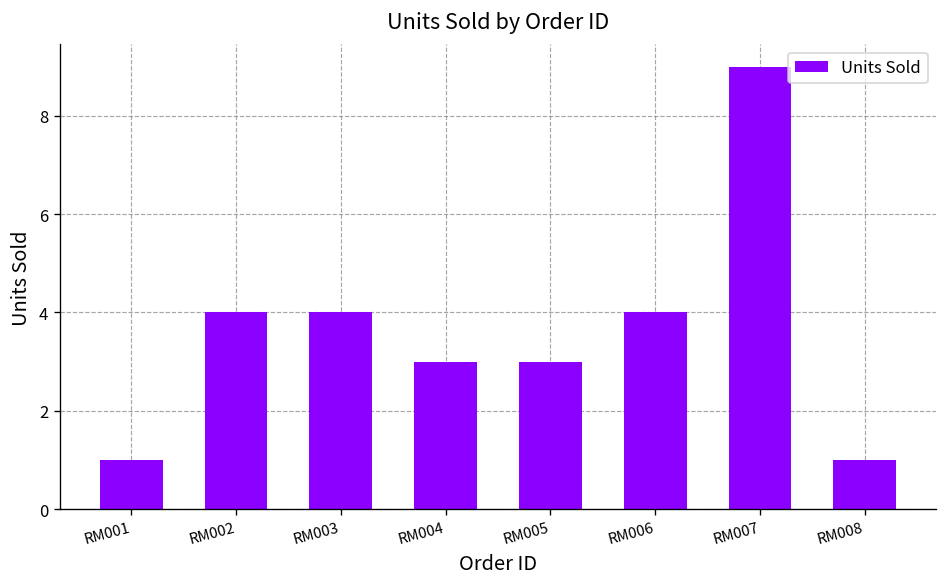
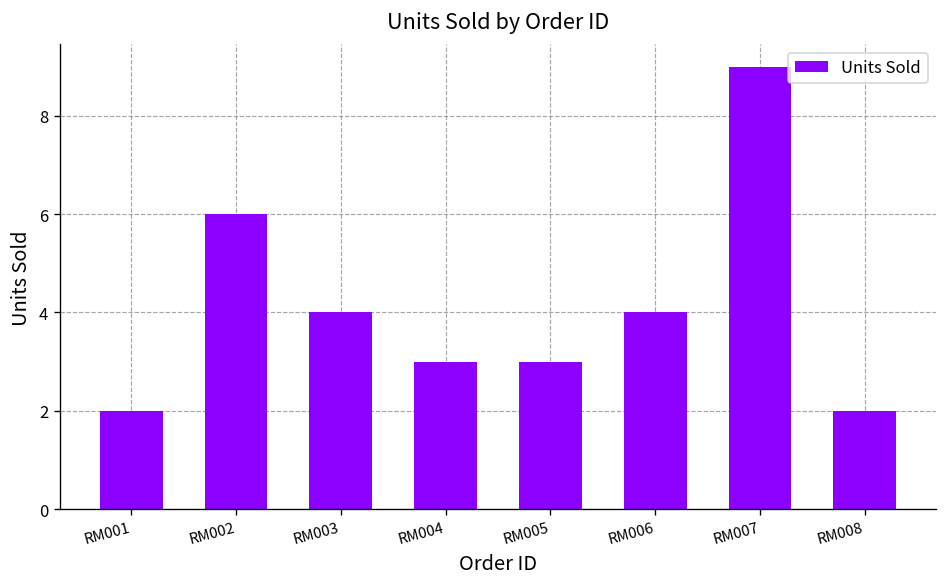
RM001: 1 -> 2
RM002: 4 -> 6
RM008: 1 -> 2
